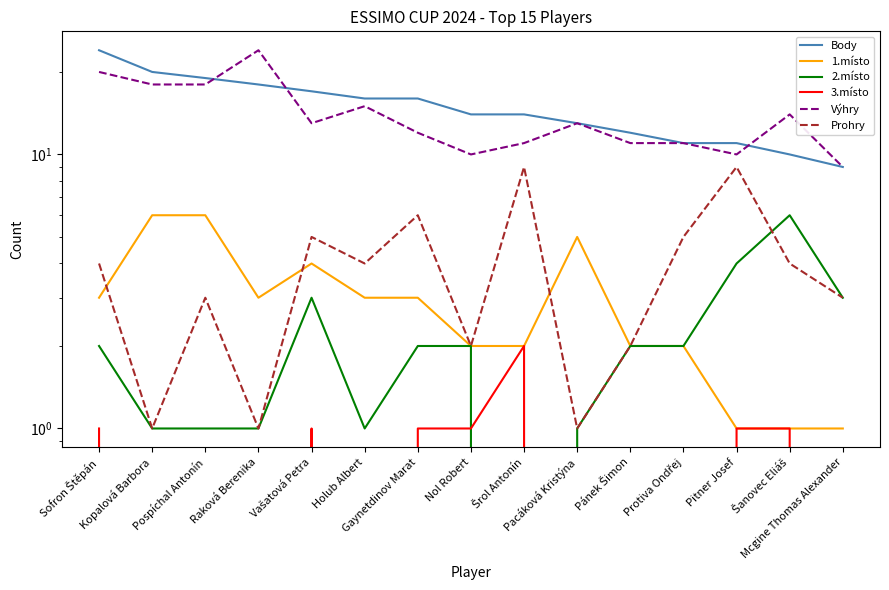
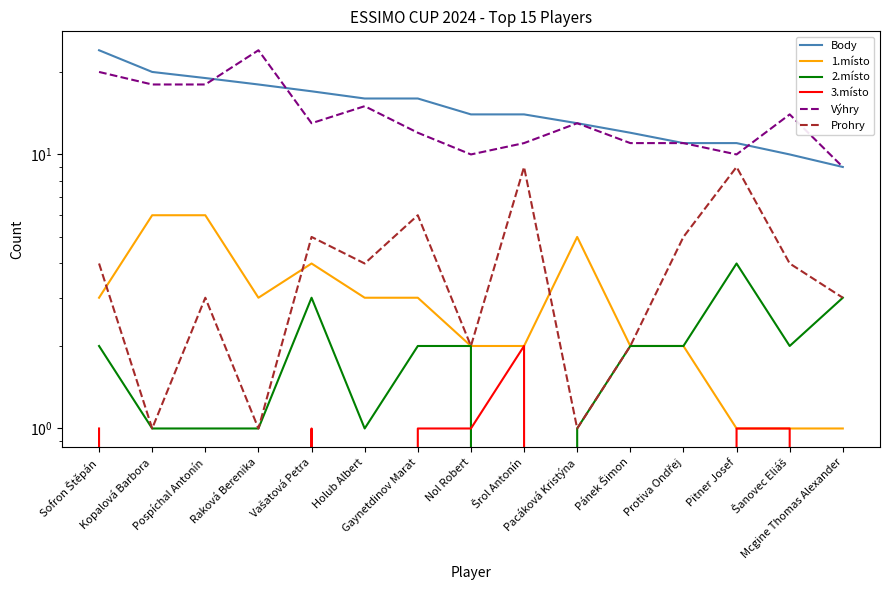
2.místo, Šanovec Eliáš: 6 -> 2
